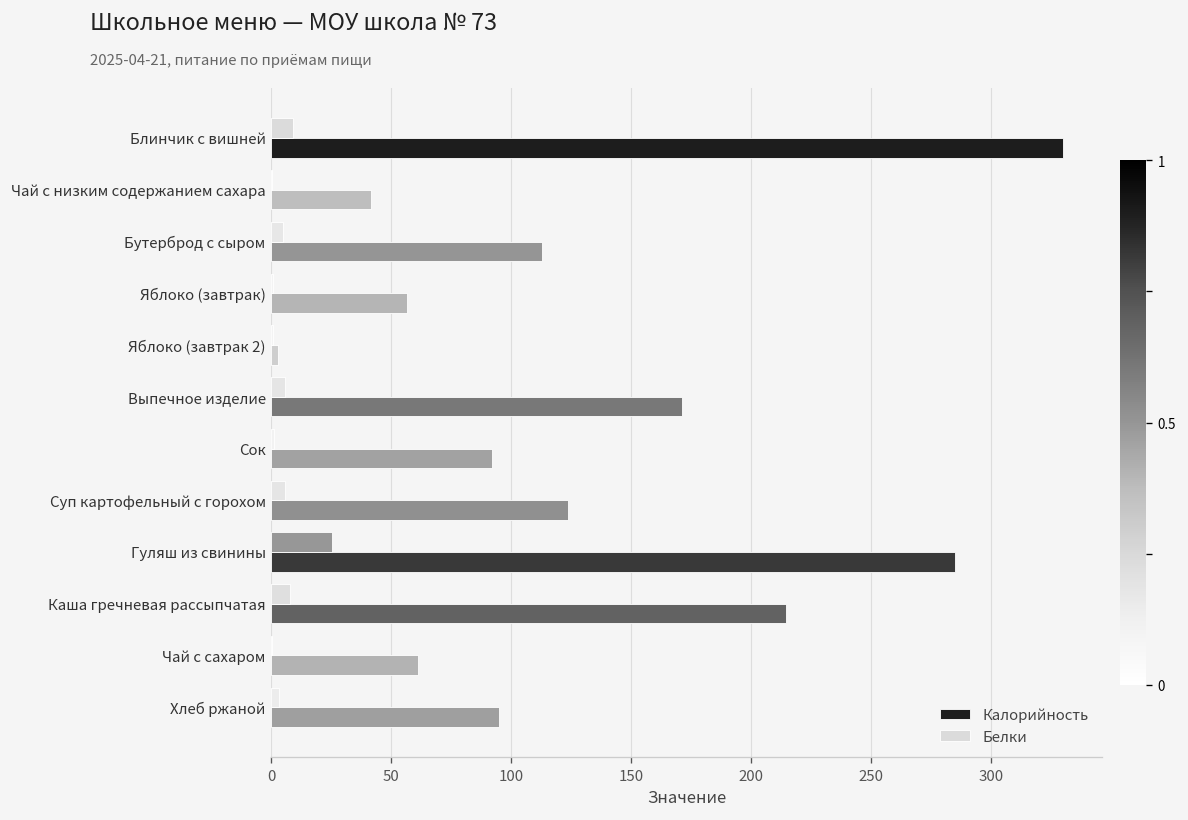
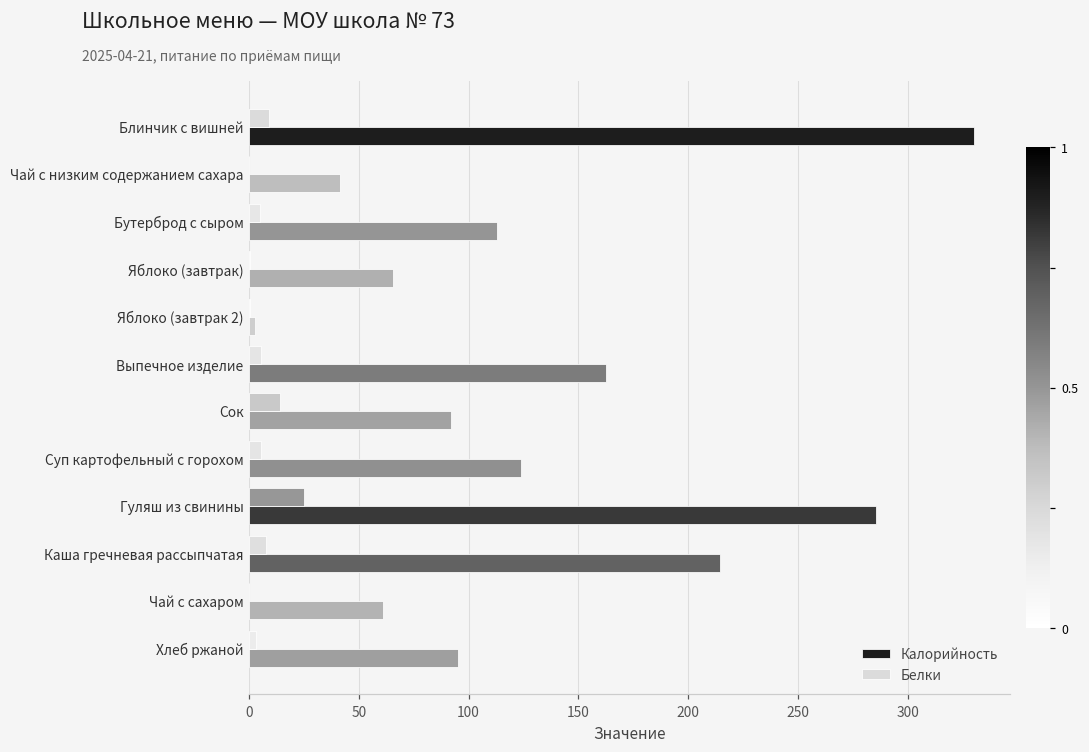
Калорийность, Яблоко (завтрак): 56 -> 65
Калорийность, Выпечное изделие: 171 -> 163
Белки, Сок: 1 -> 14
